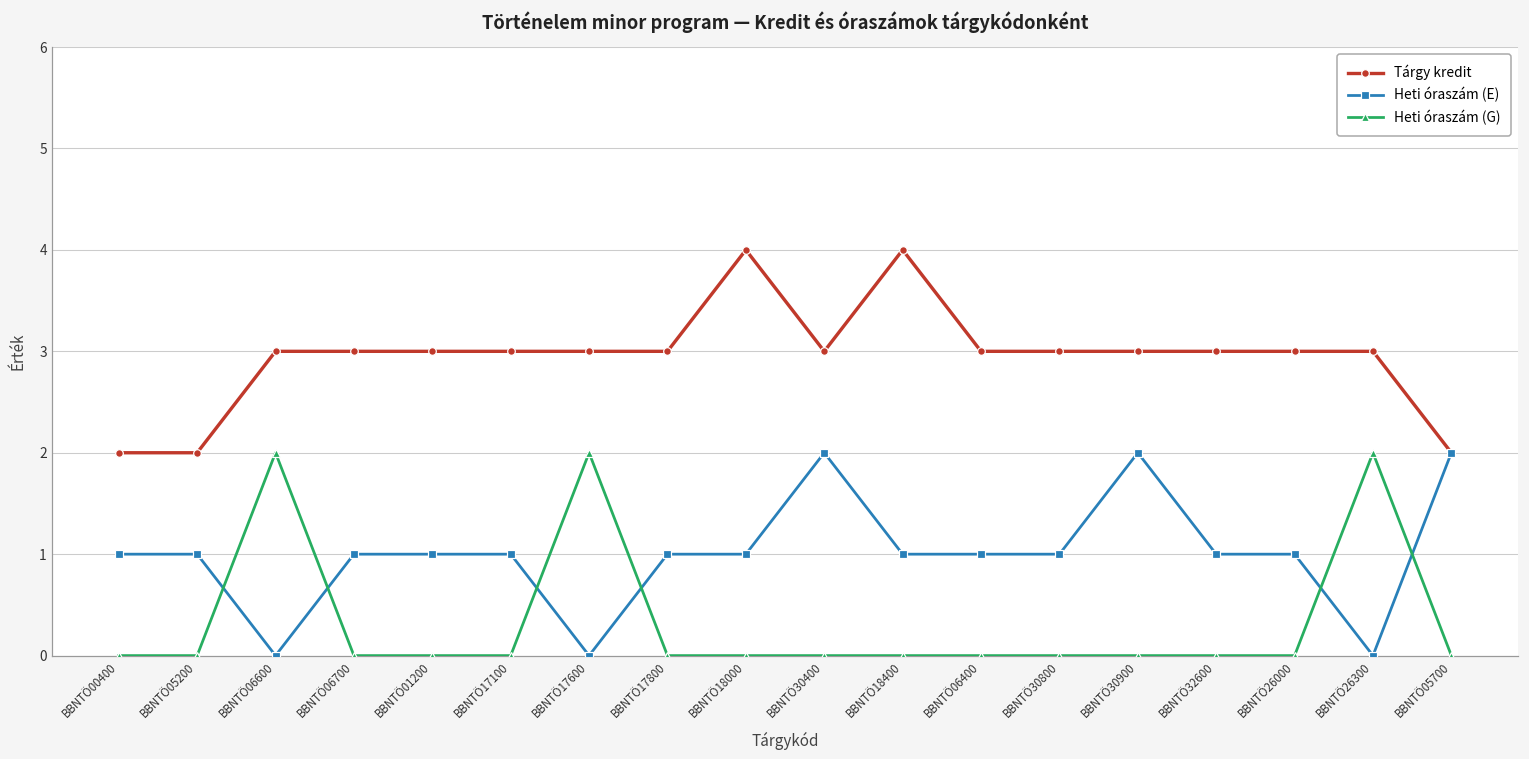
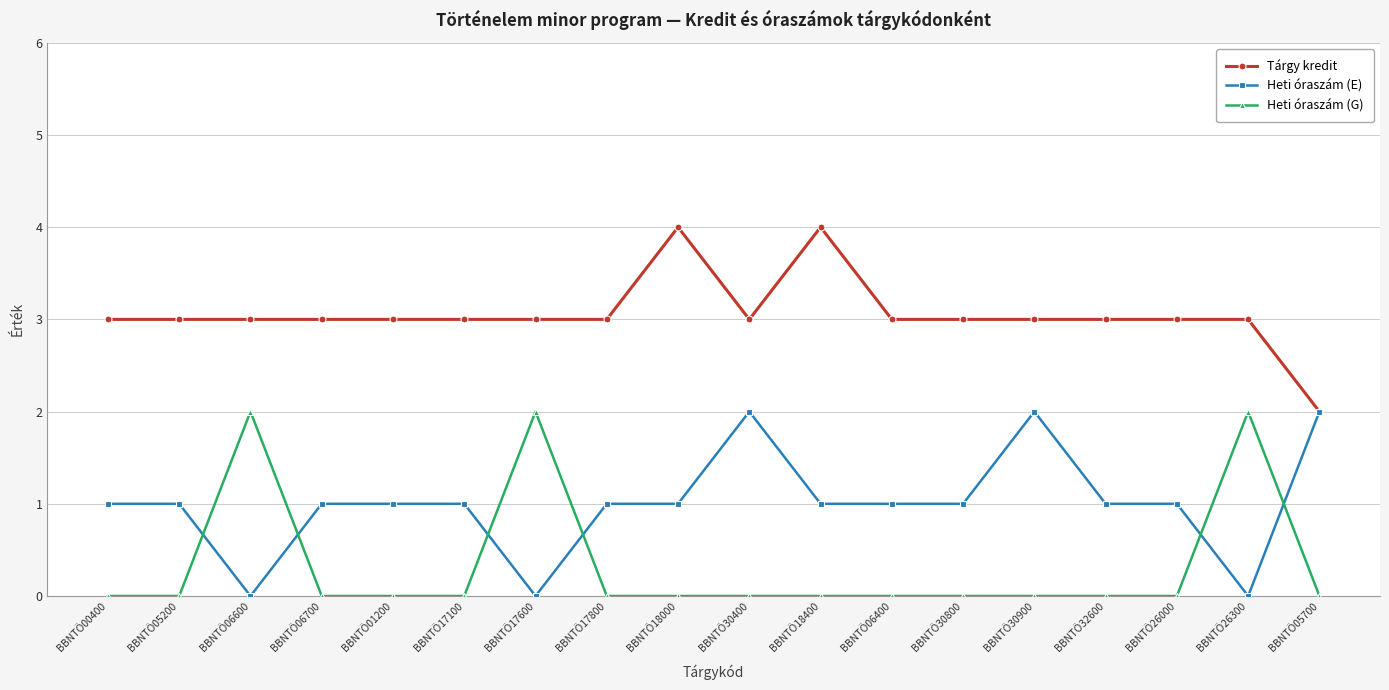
Tárgy kredit, BBNTÖ00400: 2 -> 3
Tárgy kredit, BBNTÖ05200: 2 -> 3
